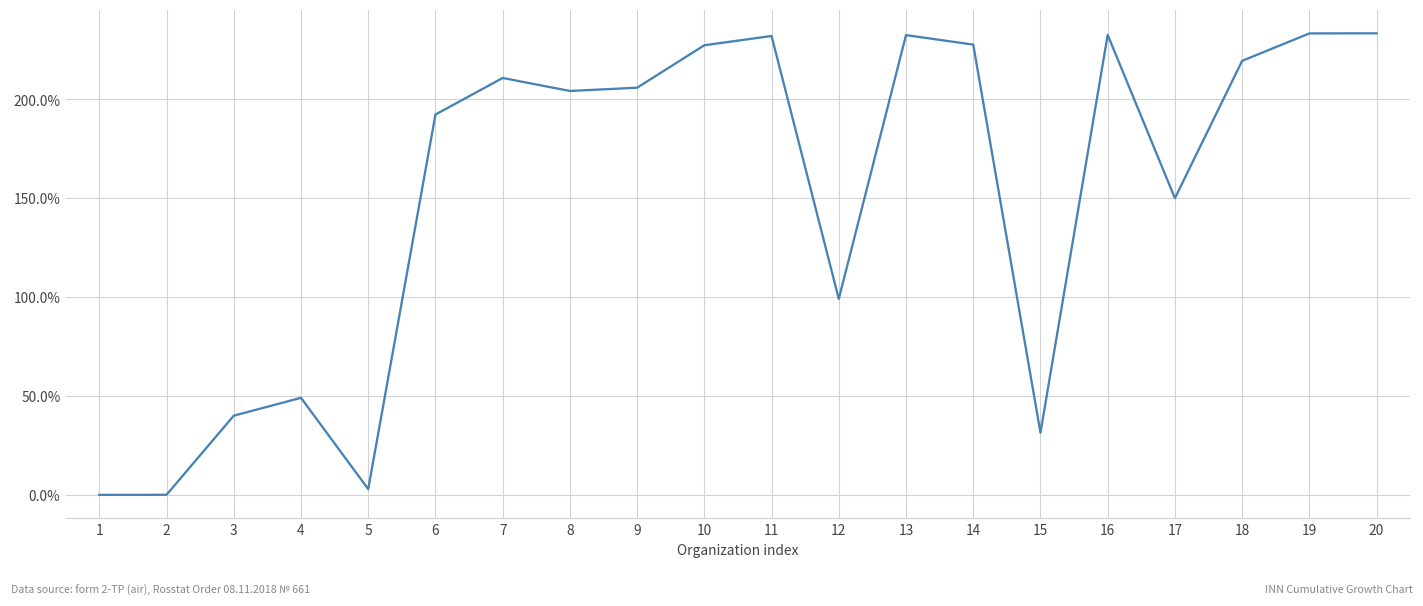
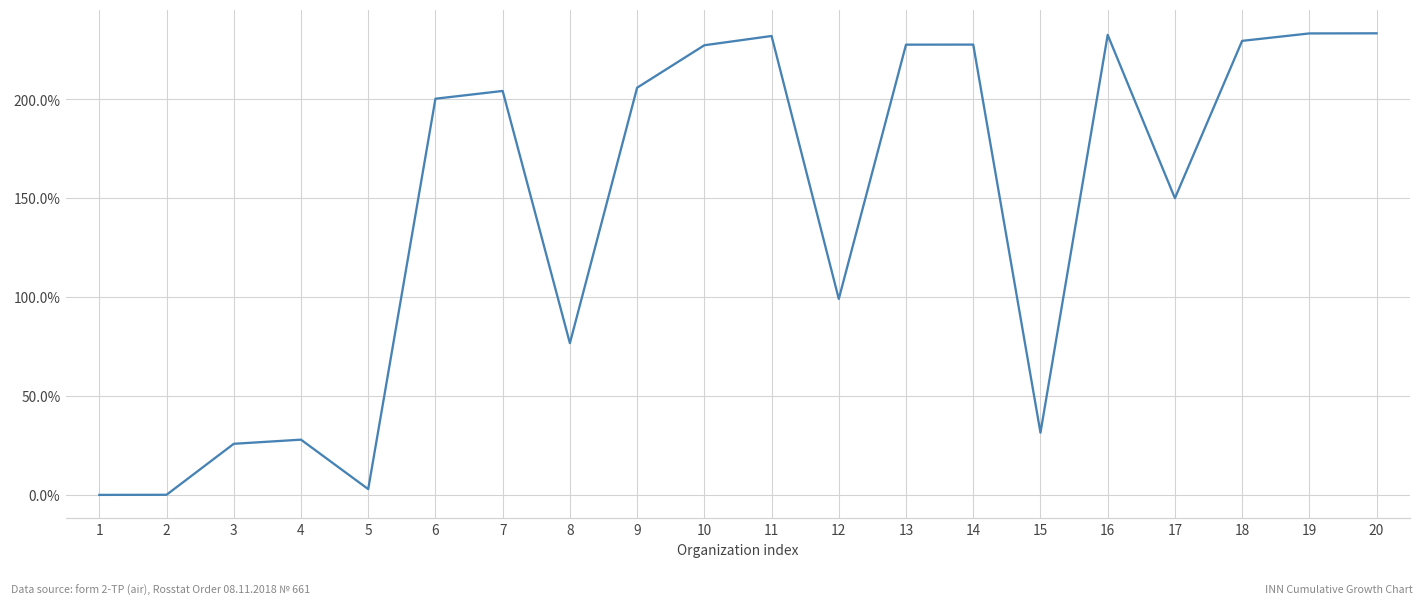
3: 40% -> 26%
4: 49% -> 28%
6: 192% -> 200%
7: 211% -> 204%
8: 204% -> 77%
13: 232% -> 228%
18: 219% -> 230%
